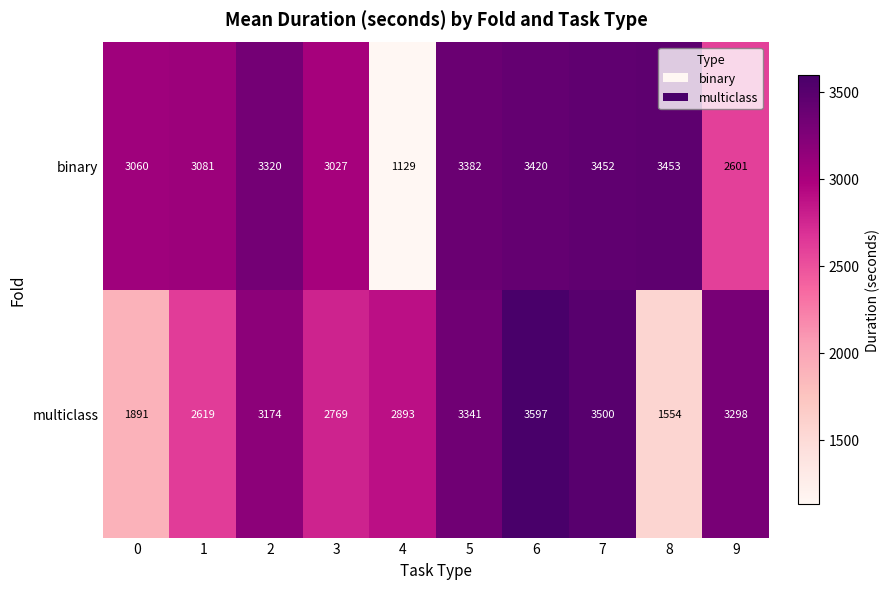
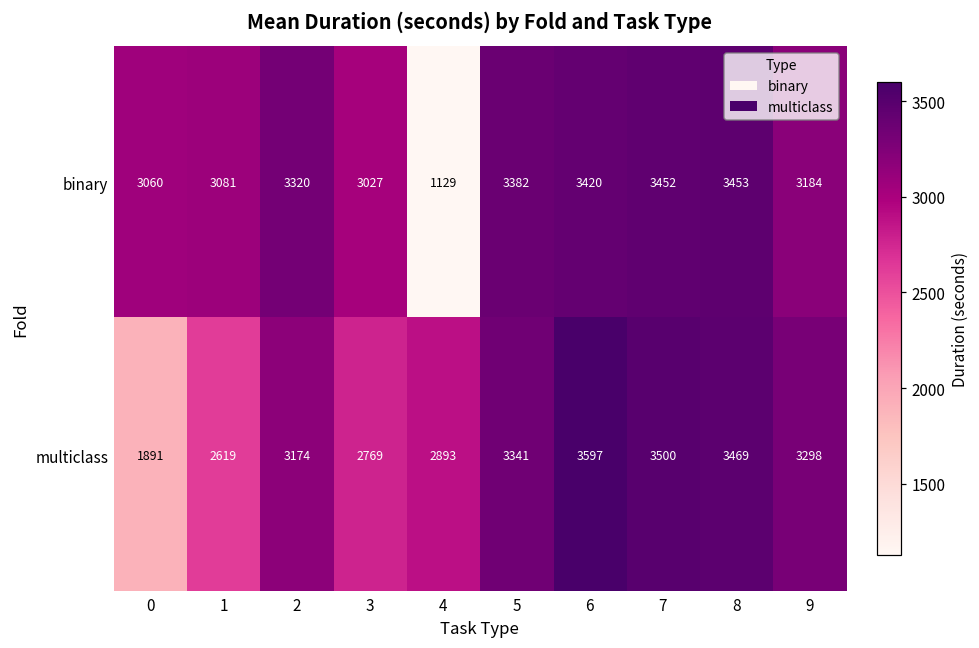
binary, 9: 2601 -> 3184
multiclass, 8: 1554 -> 3469
